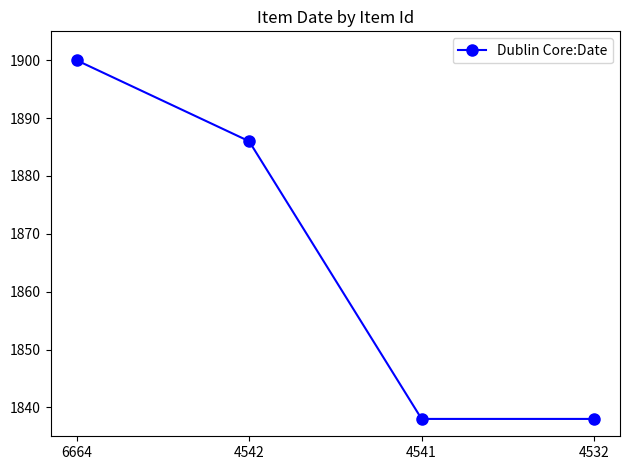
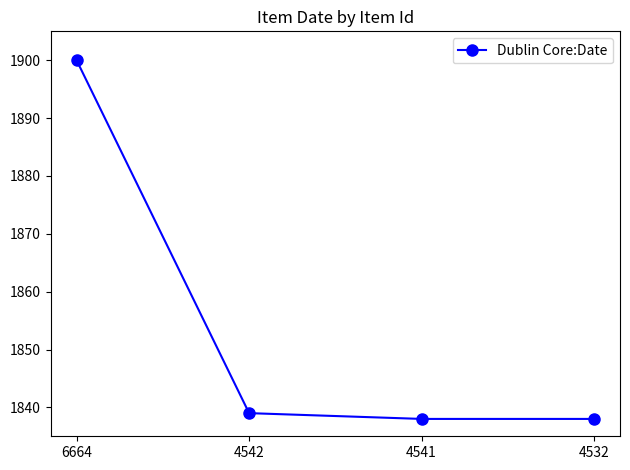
4542: 1886 -> 1839
